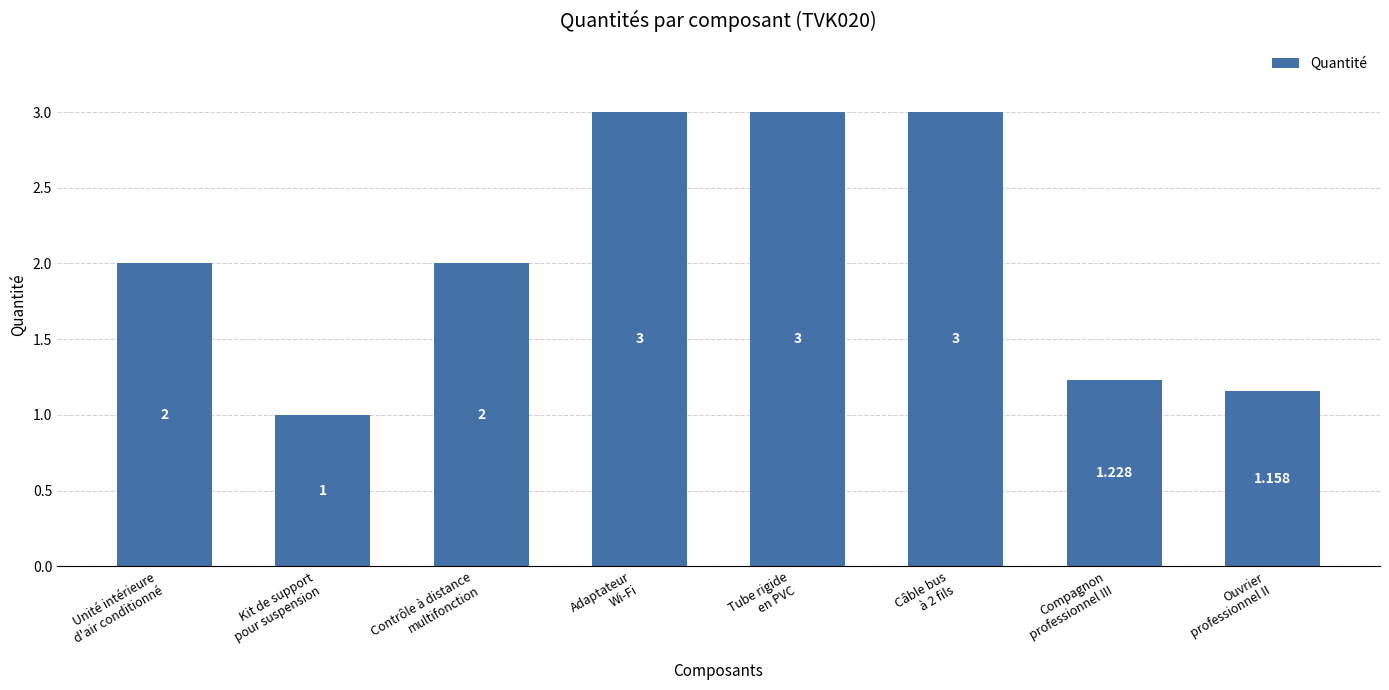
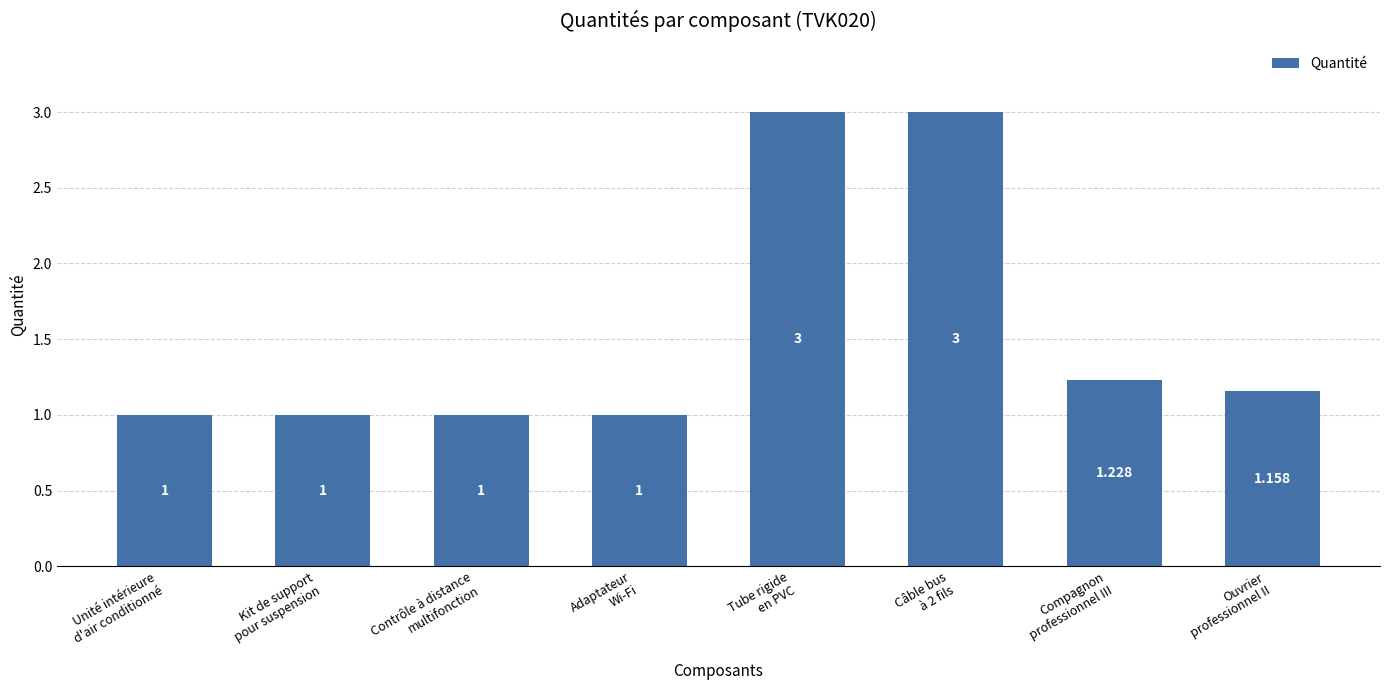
Unité intérieure d'air conditionné: 2 -> 1
Contrôle à distance multifonction: 2 -> 1
Adaptateur Wi-Fi: 3 -> 1
